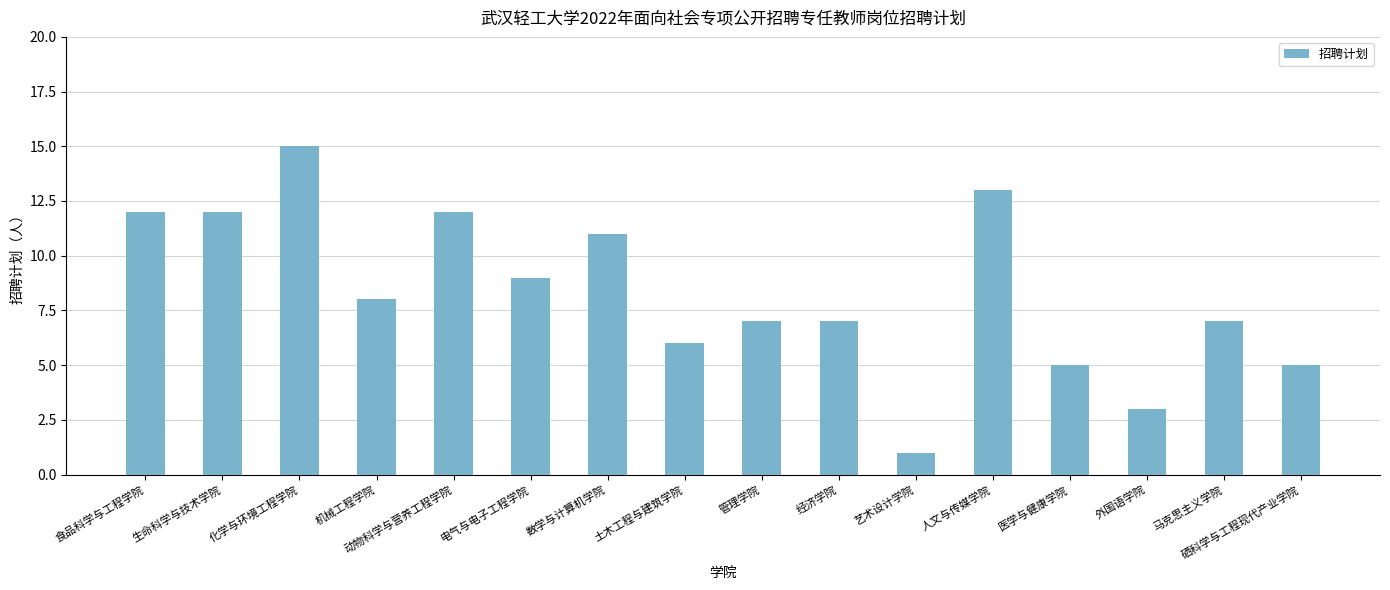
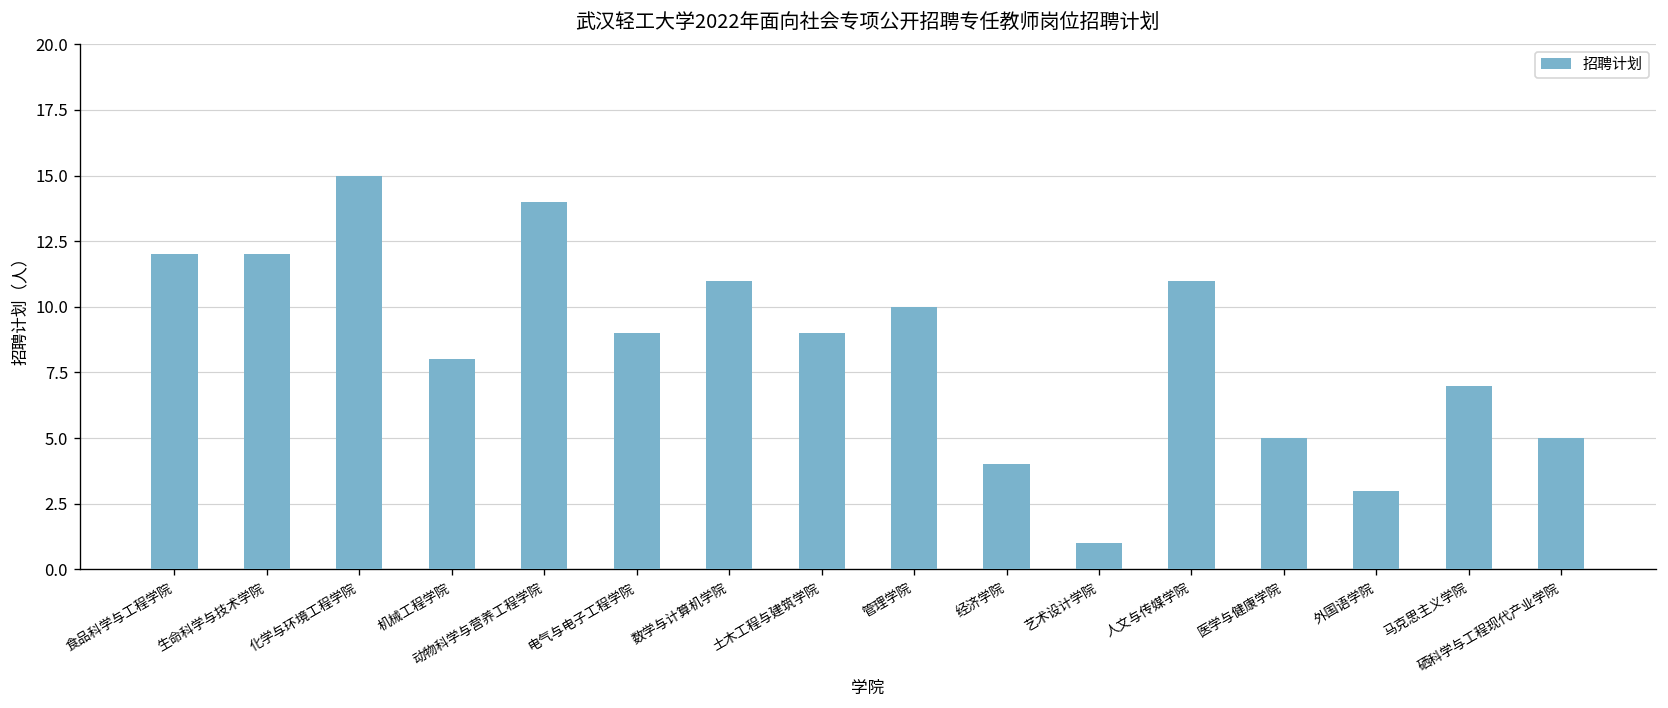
动物科学与营养工程学院: 12 -> 14
土木工程与建筑学院: 6 -> 9
管理学院: 7 -> 10
经济学院: 7 -> 4
人文与传媒学院: 13 -> 11
